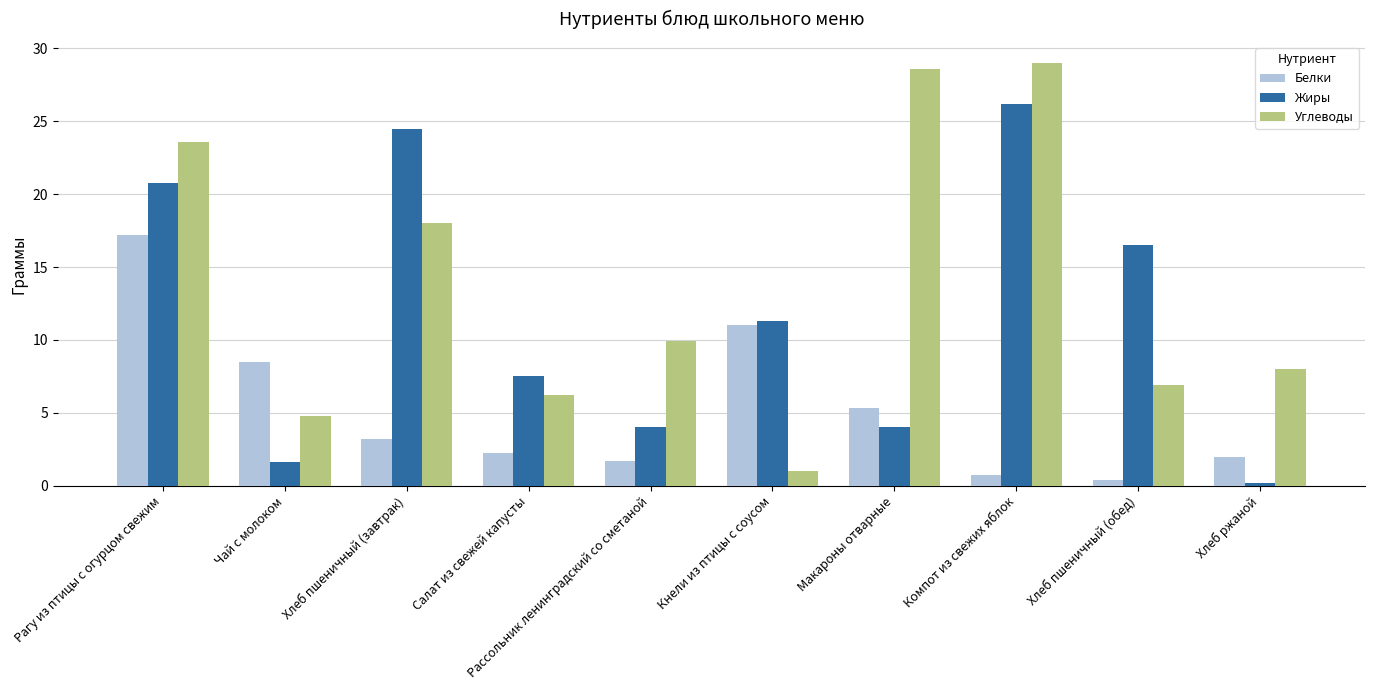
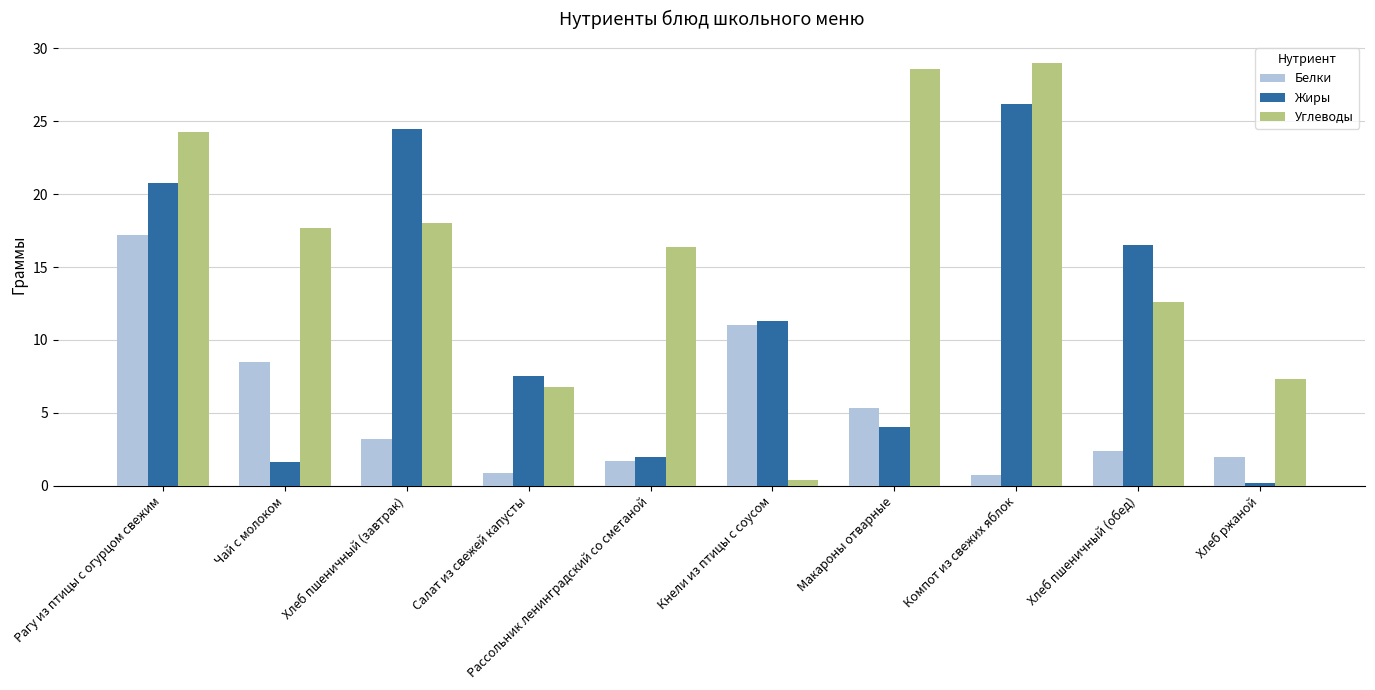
Углеводы, Рагу из птицы с огурцом свежим: 23.6 -> 24.3
Углеводы, Чай с молоком: 4.8 -> 17.7
Белки, Салат из свежей капусты: 2.3 -> 0.8
Углеводы, Салат из свежей капусты: 6.2 -> 6.8
Жиры, Рассольник ленинградский со сметаной: 4 -> 2
Углеводы, Рассольник ленинградский со сметаной: 9.9 -> 16.4
Углеводы, Кнели из птицы с соусом: 1.0 -> 0.4
Белки, Хлеб пшеничный (обед): 0.4 -> 2.4
Углеводы, Хлеб пшеничный (обед): 6.9 -> 12.6
Углеводы, Хлеб ржаной: 8.0 -> 7.3
